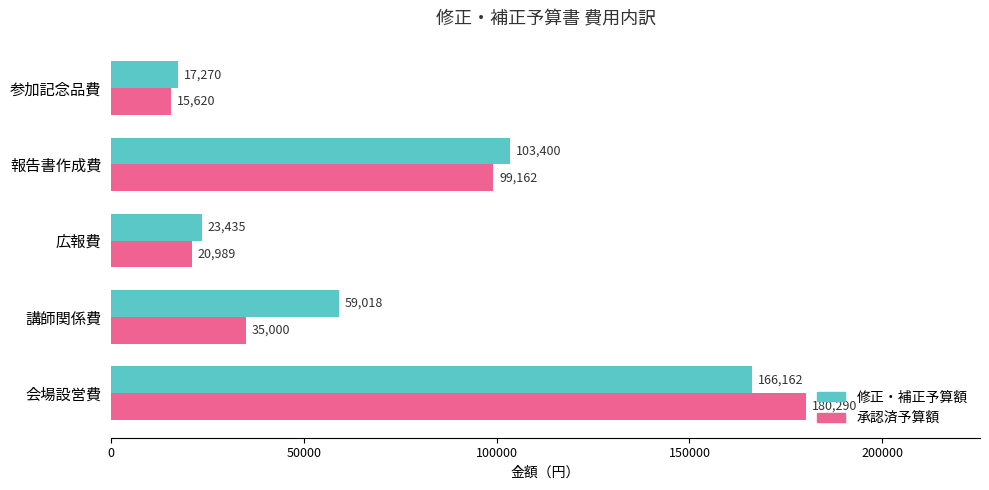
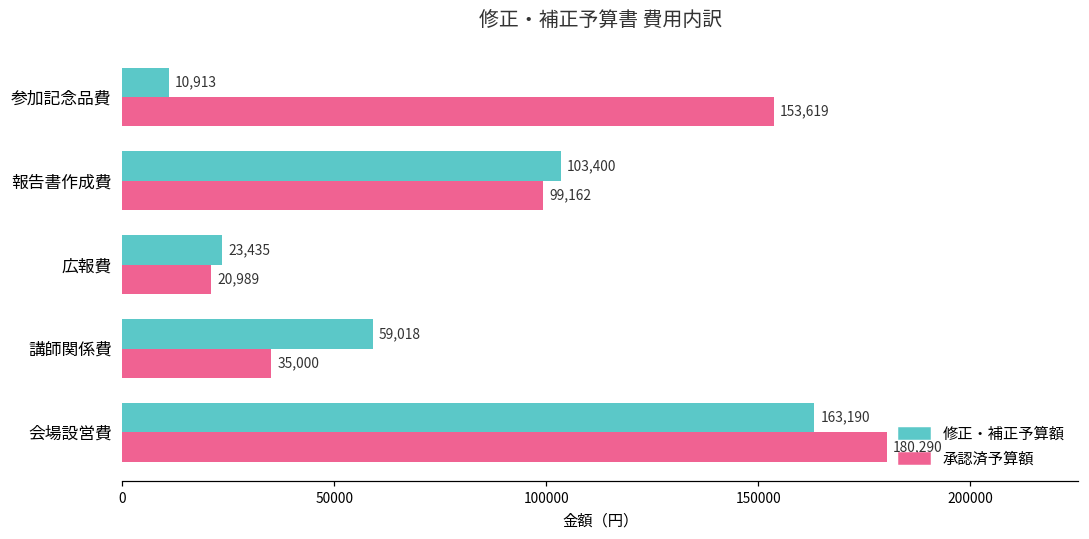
修正・補正予算額, 参加記念品費: 17,270 -> 10,913
承認済予算額, 参加記念品費: 15,620 -> 153,619
修正・補正予算額, 会場設営費: 166,162 -> 163,190
